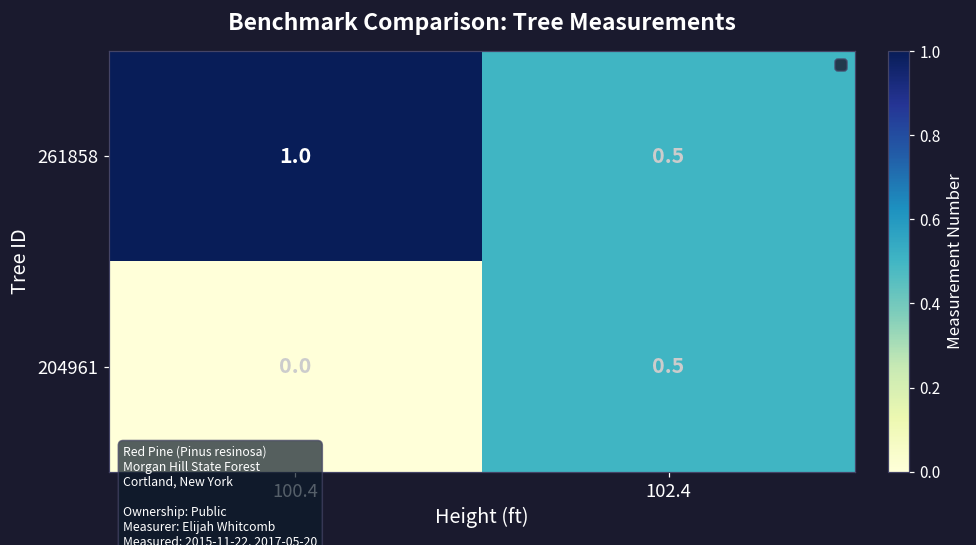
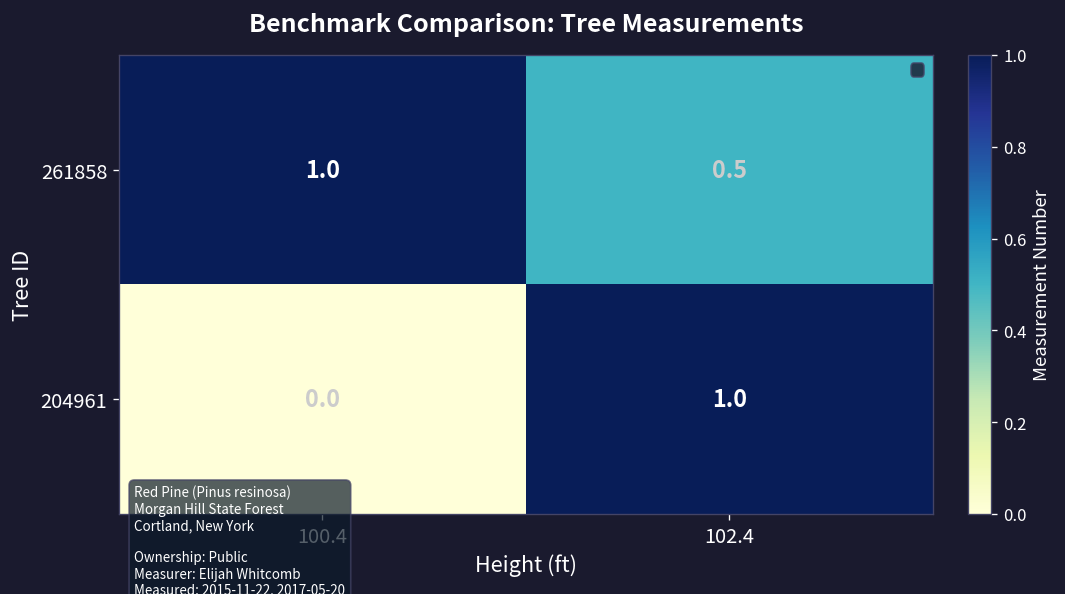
204961, 102.4: 0.5 -> 1.0
